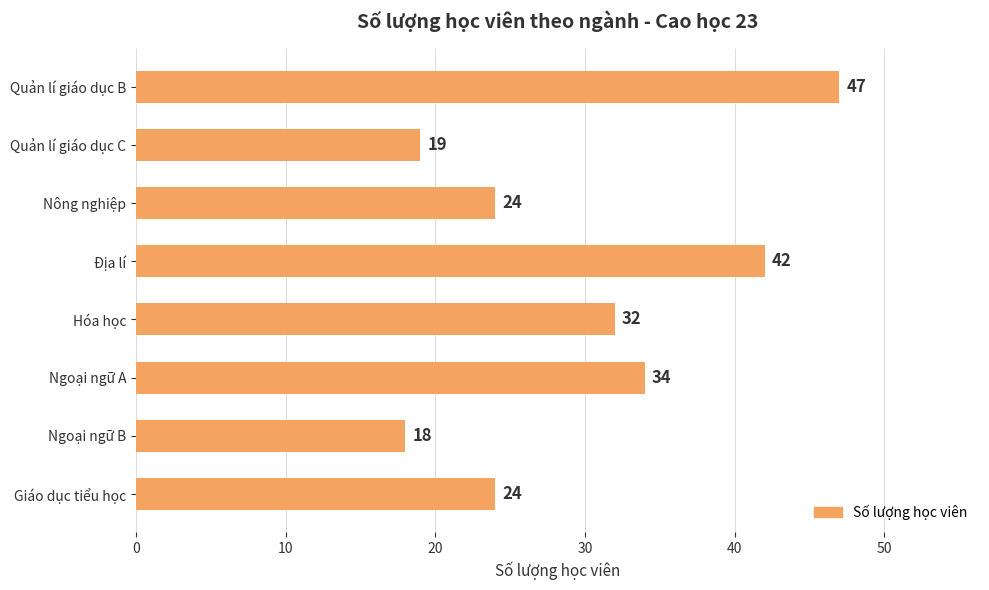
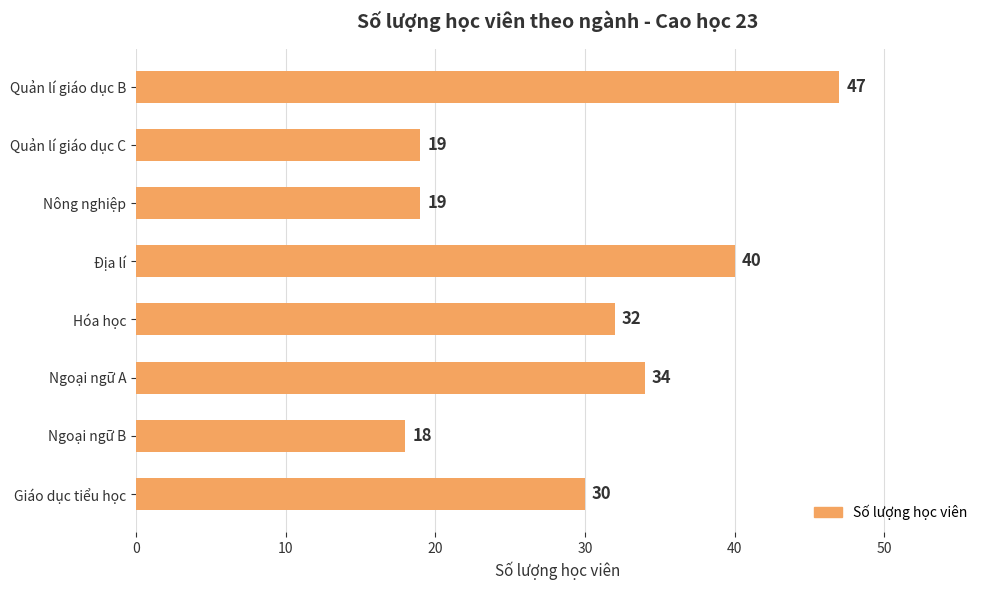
Nông nghiệp: 24 -> 19
Địa lí: 42 -> 40
Giáo dục tiểu học: 24 -> 30
